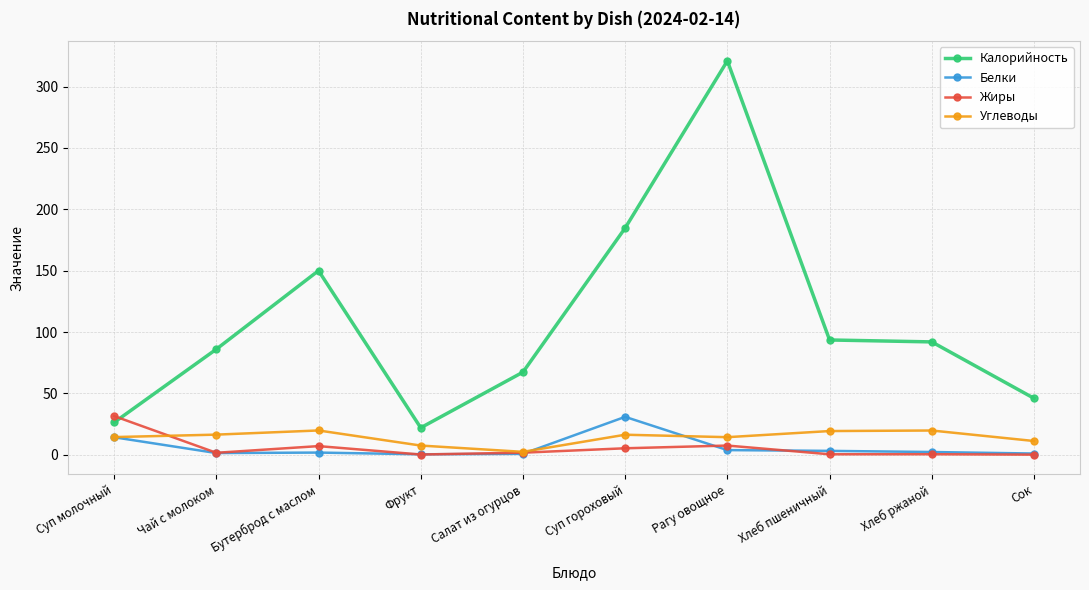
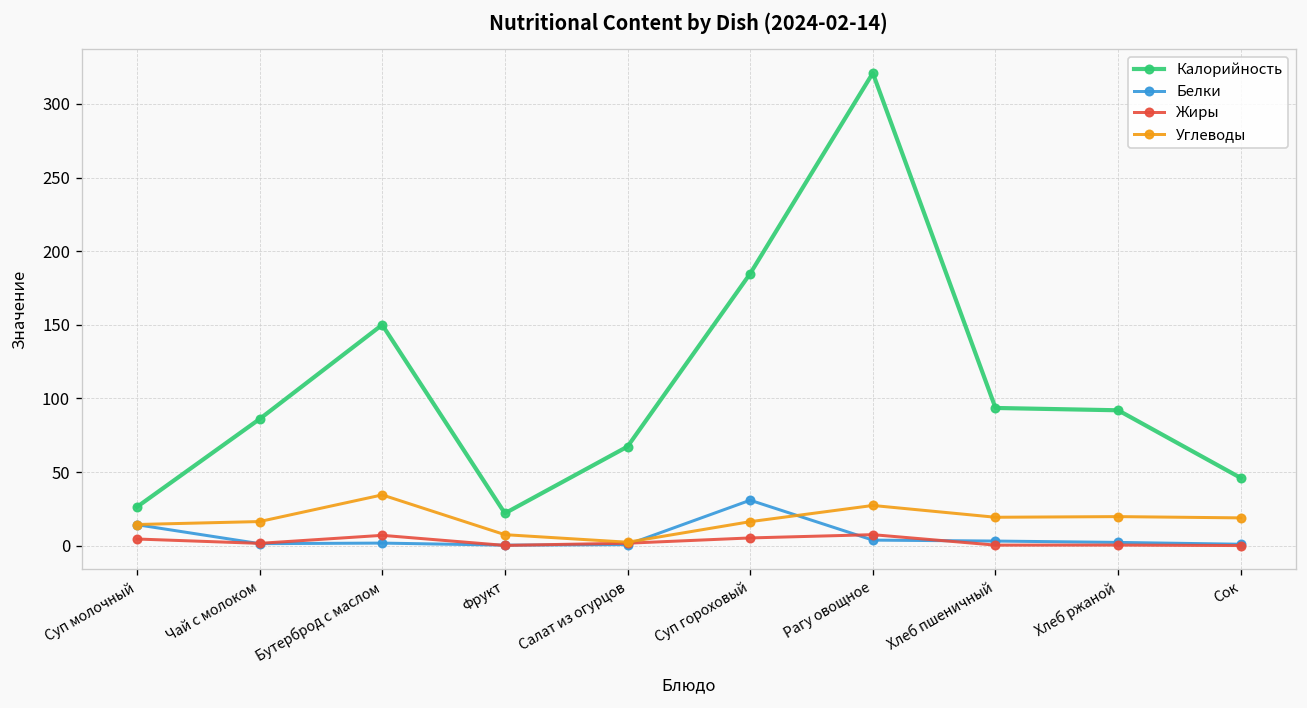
Жиры, Суп молочный: 32 -> 5
Углеводы, Бутерброд с маслом: 20 -> 35
Углеводы, Рагу овощное: 14 -> 27
Углеводы, Сок: 11 -> 19
